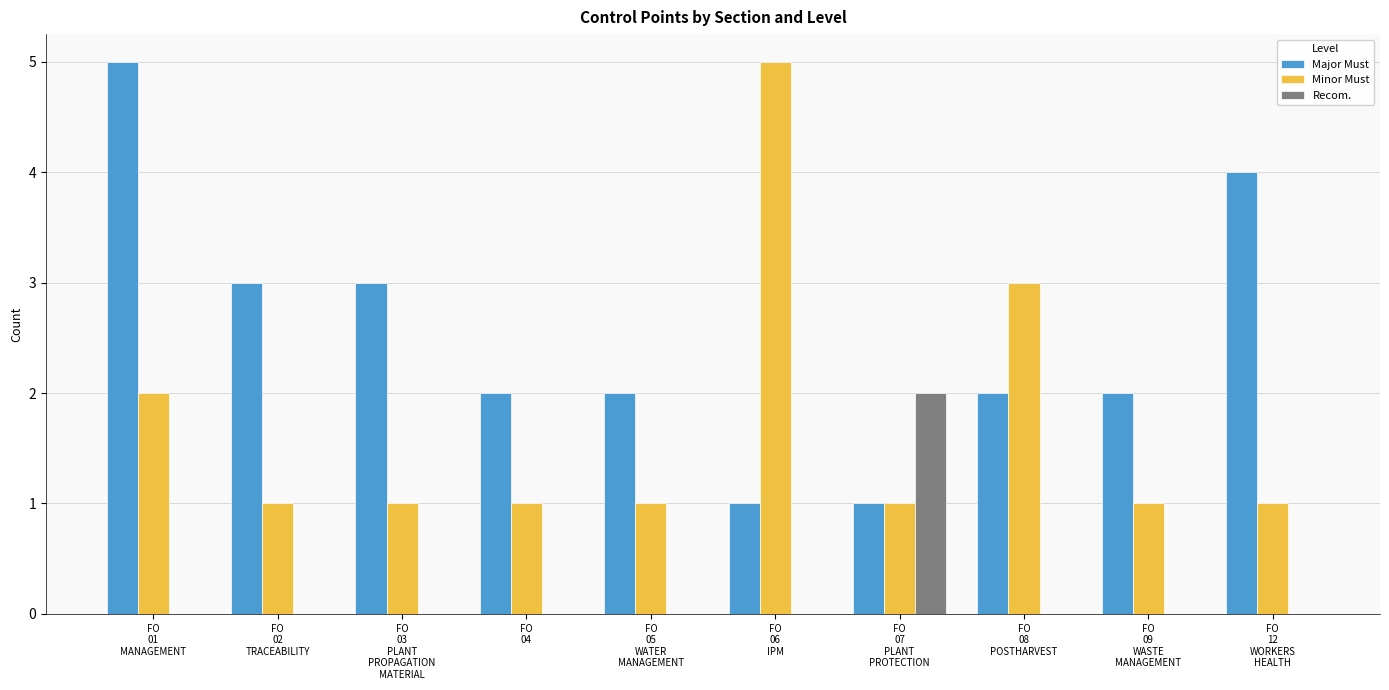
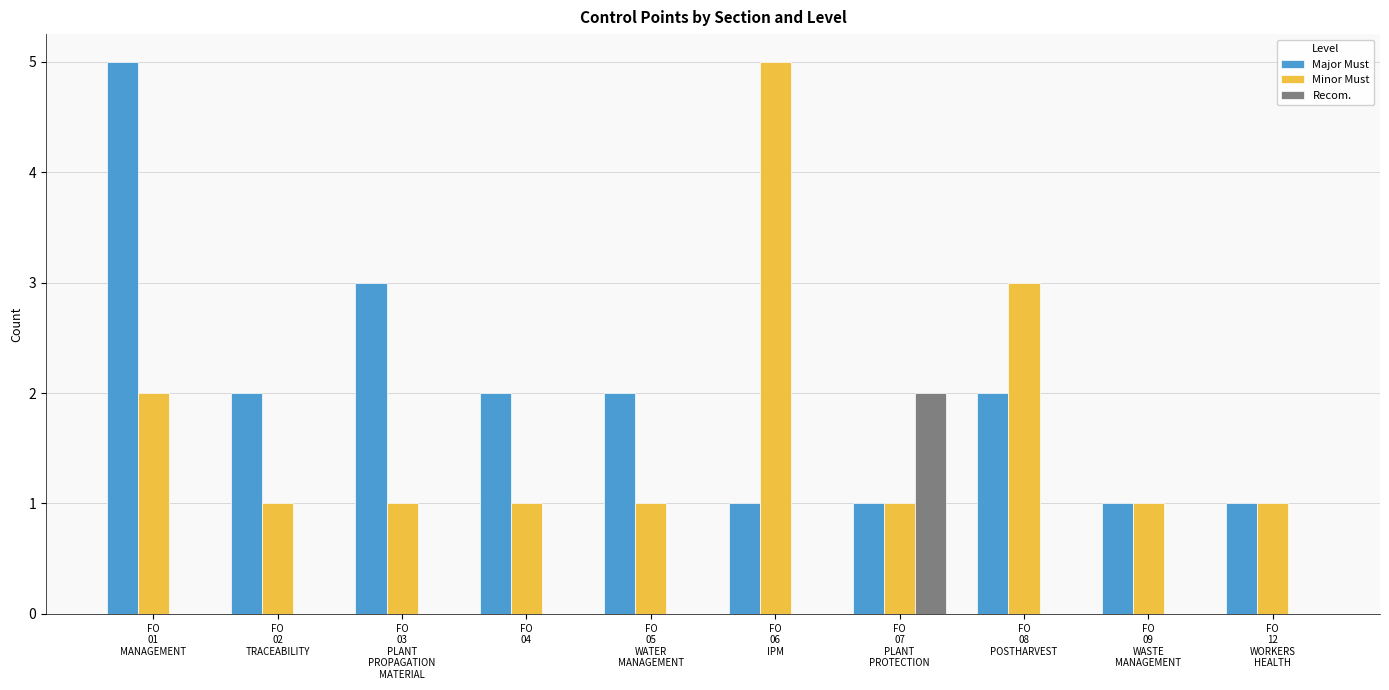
Major Must, FO 02 TRACEABILITY: 3 -> 2
Major Must, FO 09 WASTE MANAGEMENT: 2 -> 1
Major Must, FO 12 WORKERS HEALTH: 4 -> 1
